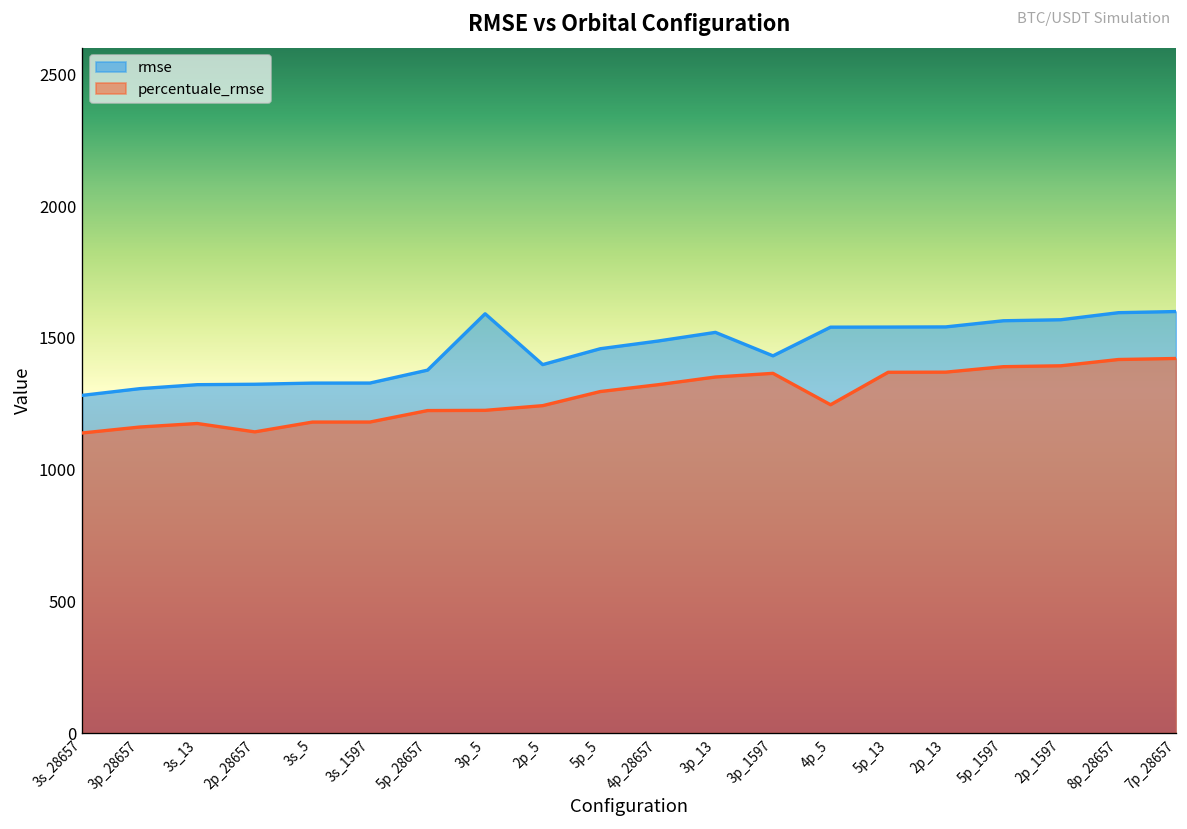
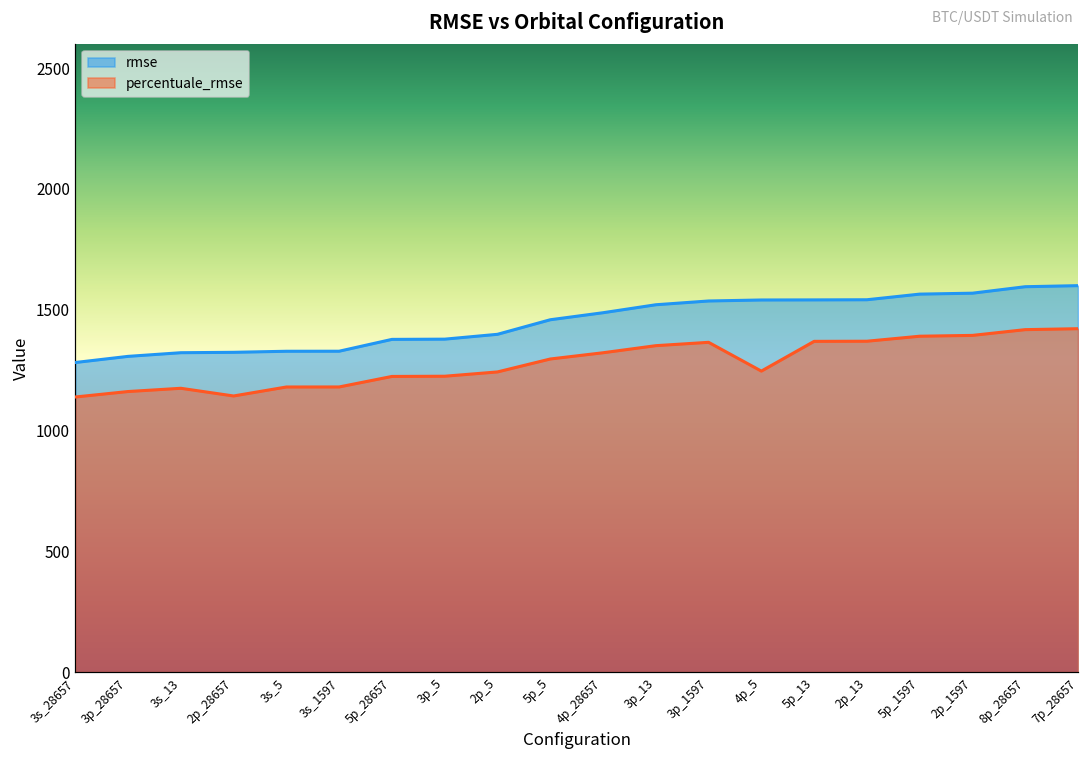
rmse, 3p_5: 1590 -> 1380
rmse, 3p_1597: 1430 -> 1540
